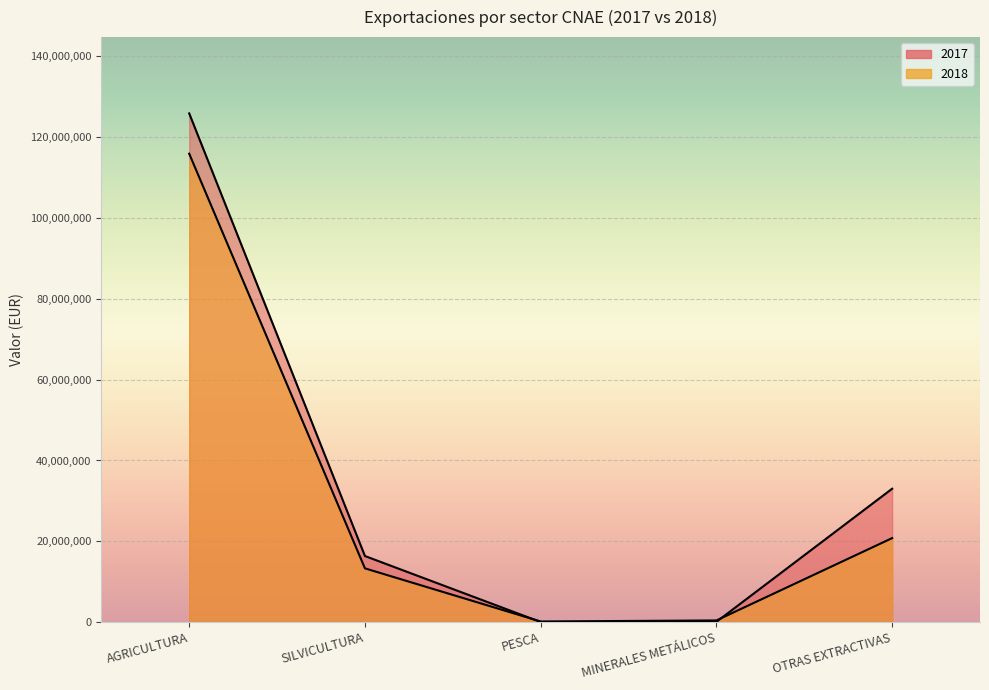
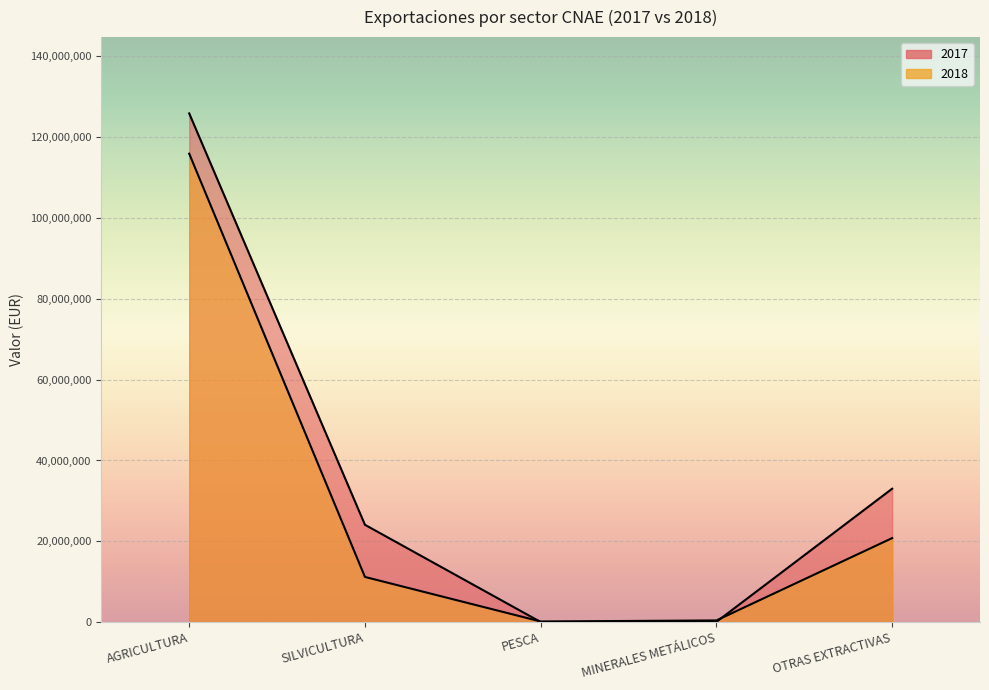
2017, SILVICULTURA: 16,000,000 -> 24,000,000
2018, SILVICULTURA: 13,000,000 -> 11,000,000
